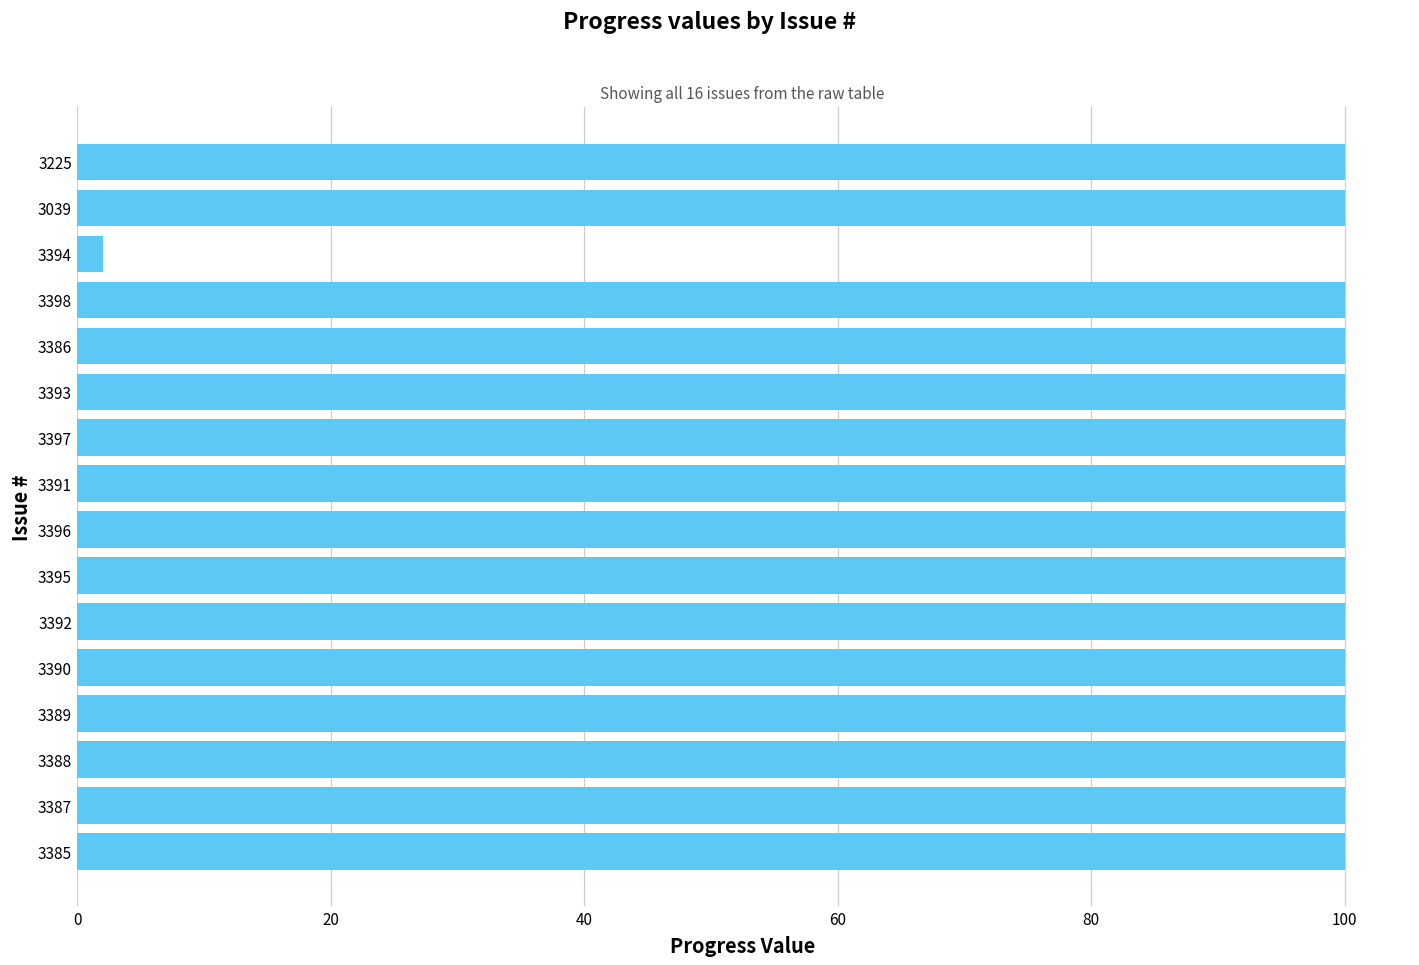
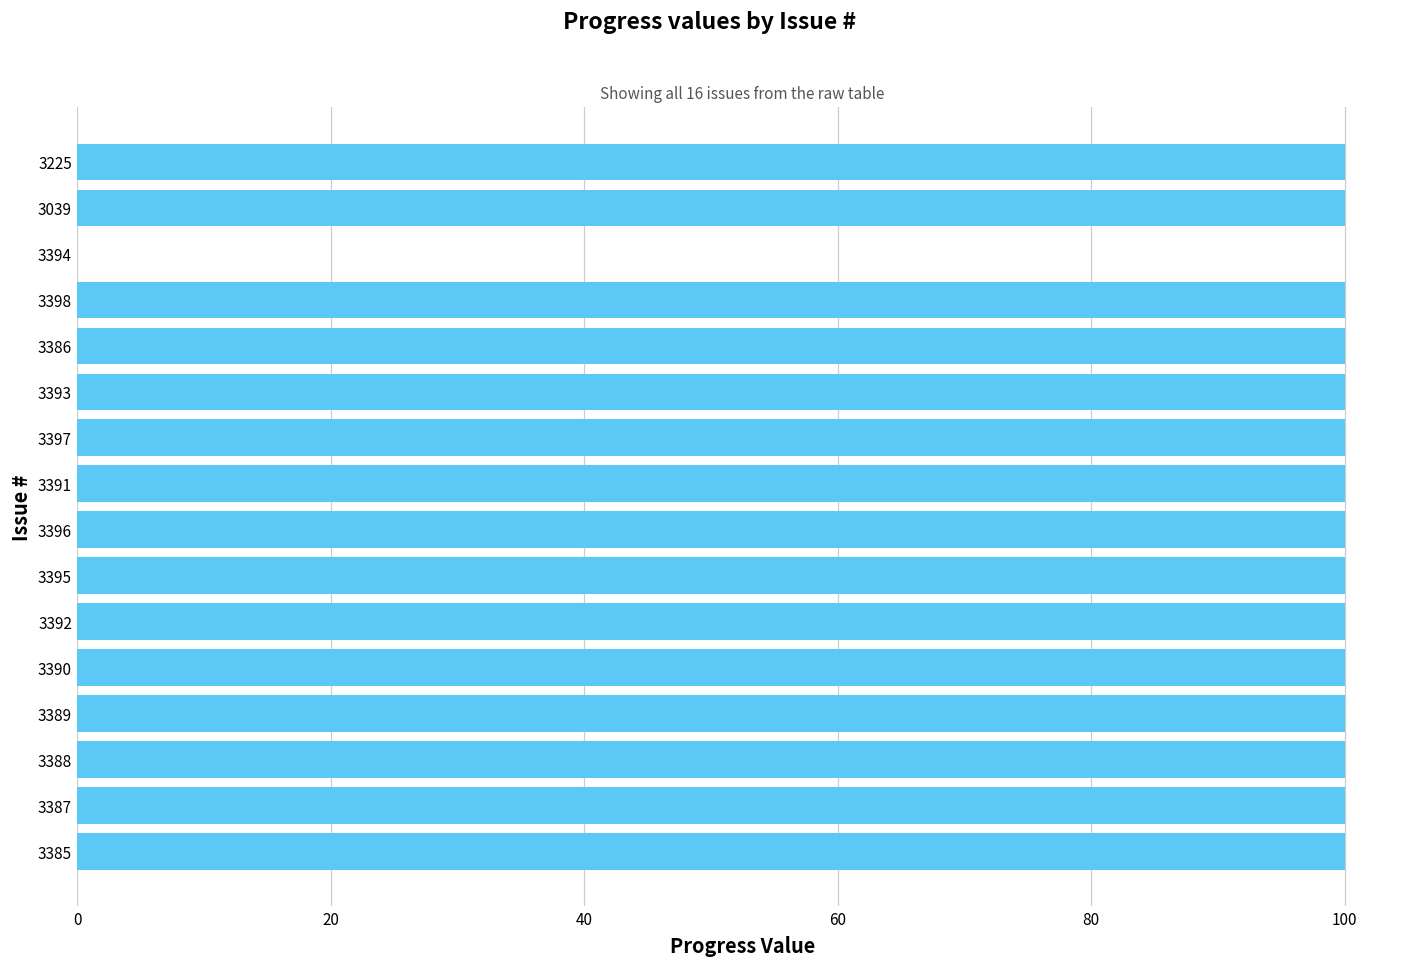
3394: 2 -> 0
